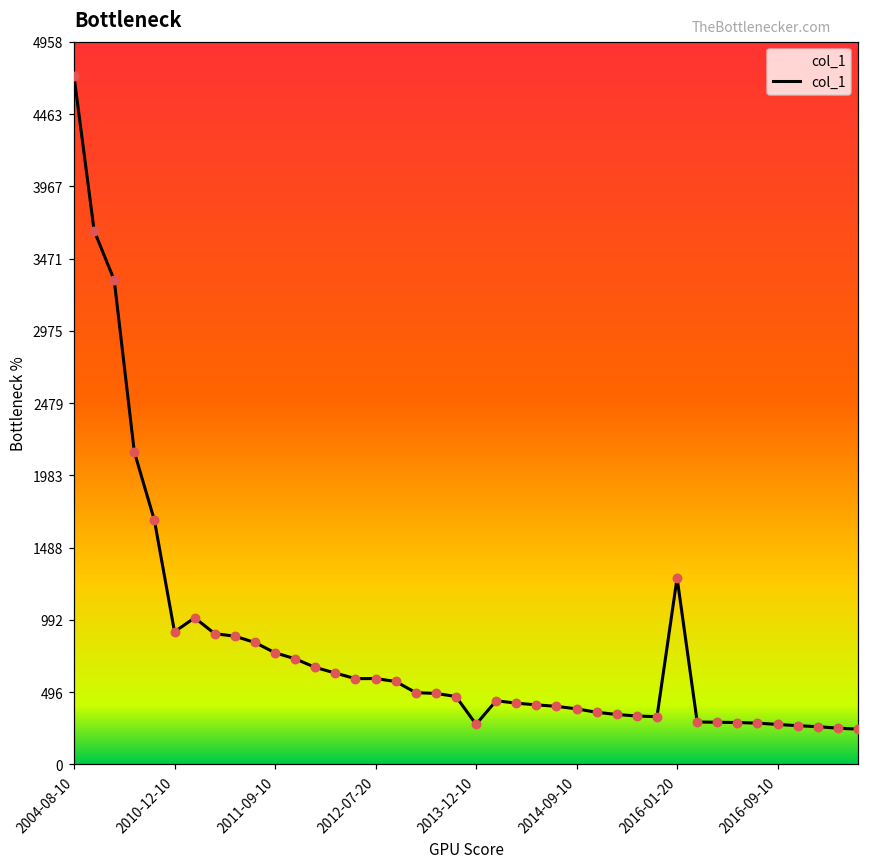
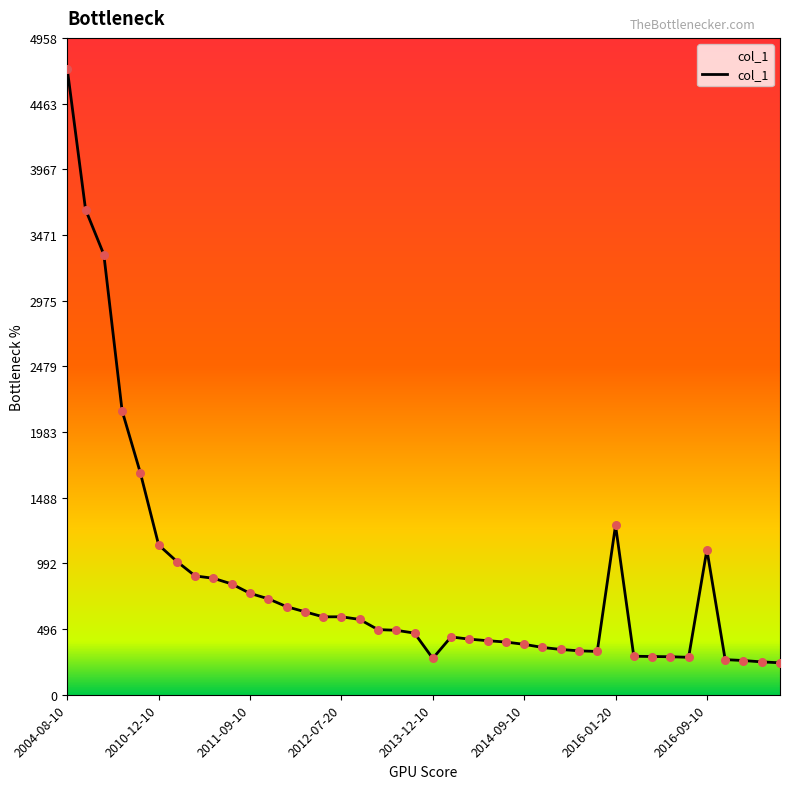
2010-12-10: 910 -> 1130
2016-09-10: 270 -> 1090
